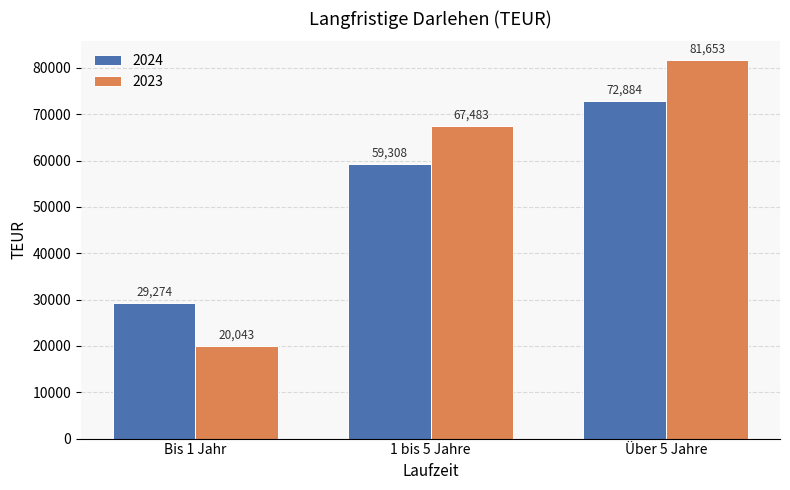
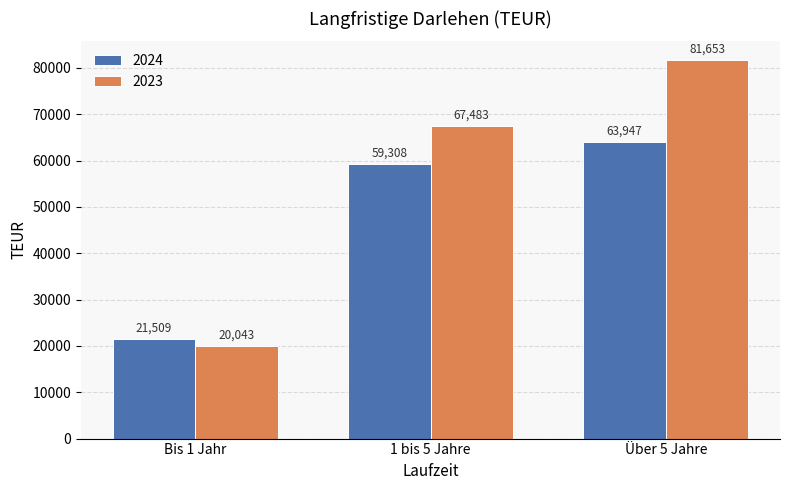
2024, Bis 1 Jahr: 29,274 -> 21,509
2024, Über 5 Jahre: 72,884 -> 63,947
